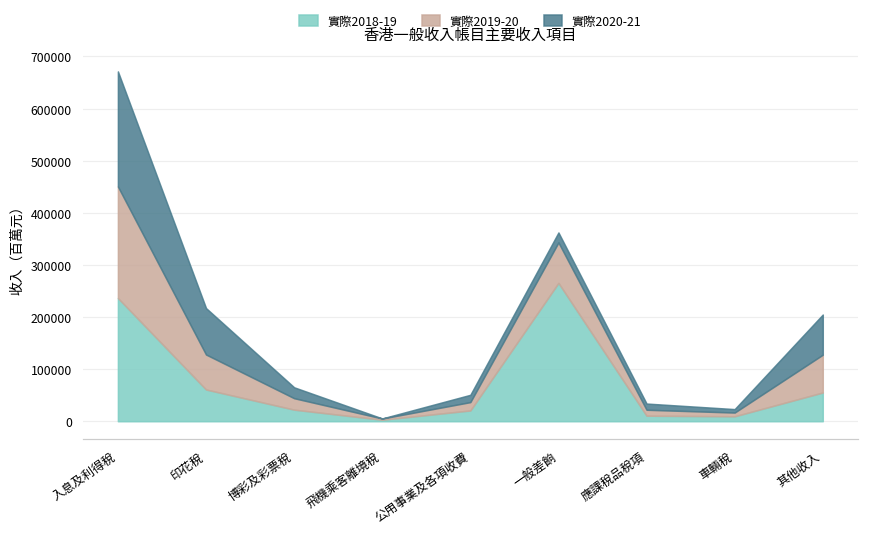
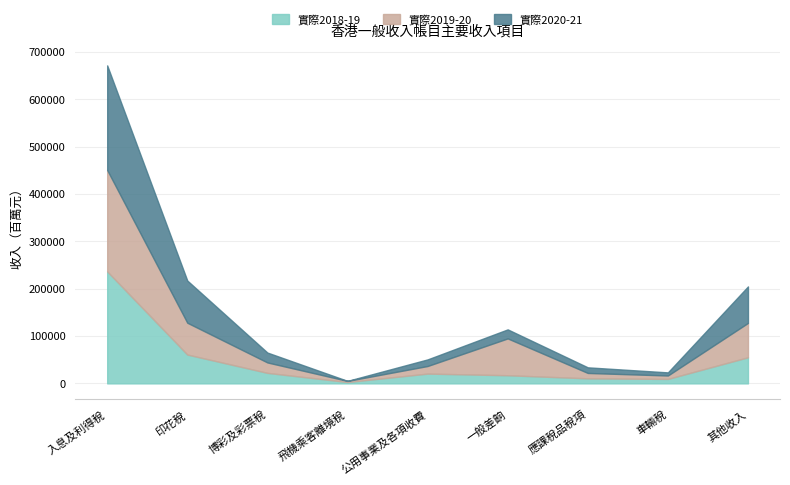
實際2018-19, 一般差餉: 270000 -> 20000
